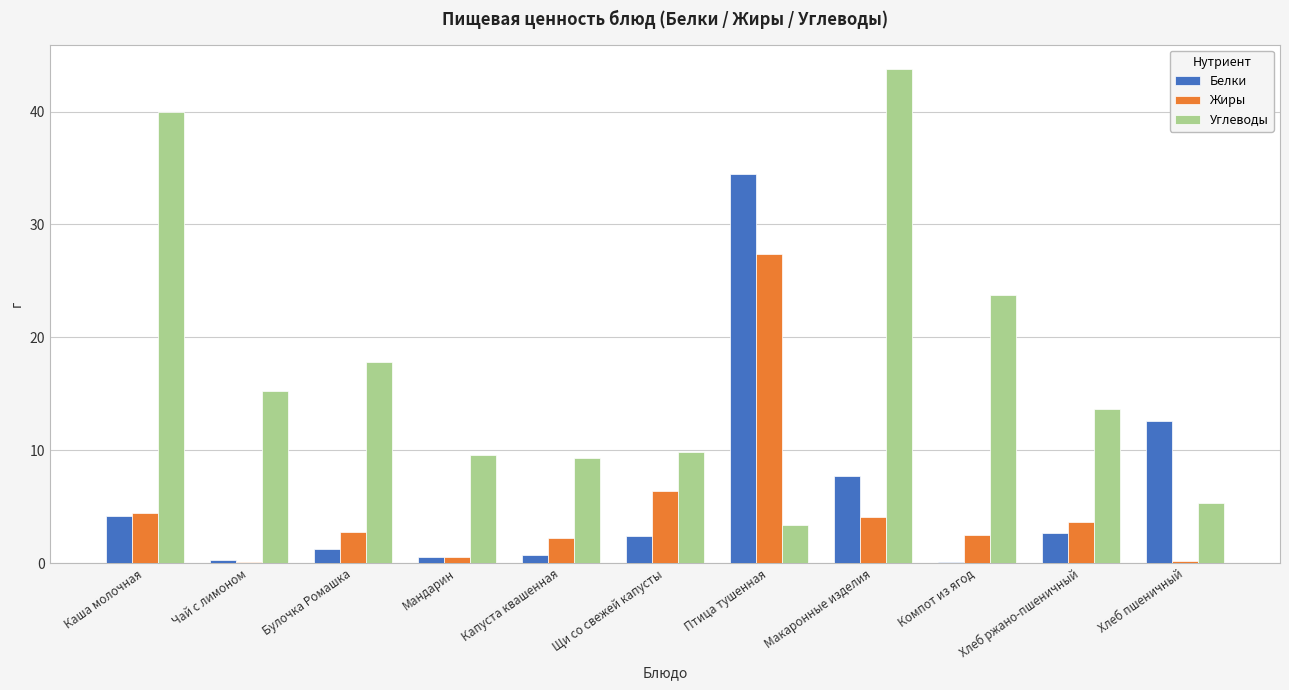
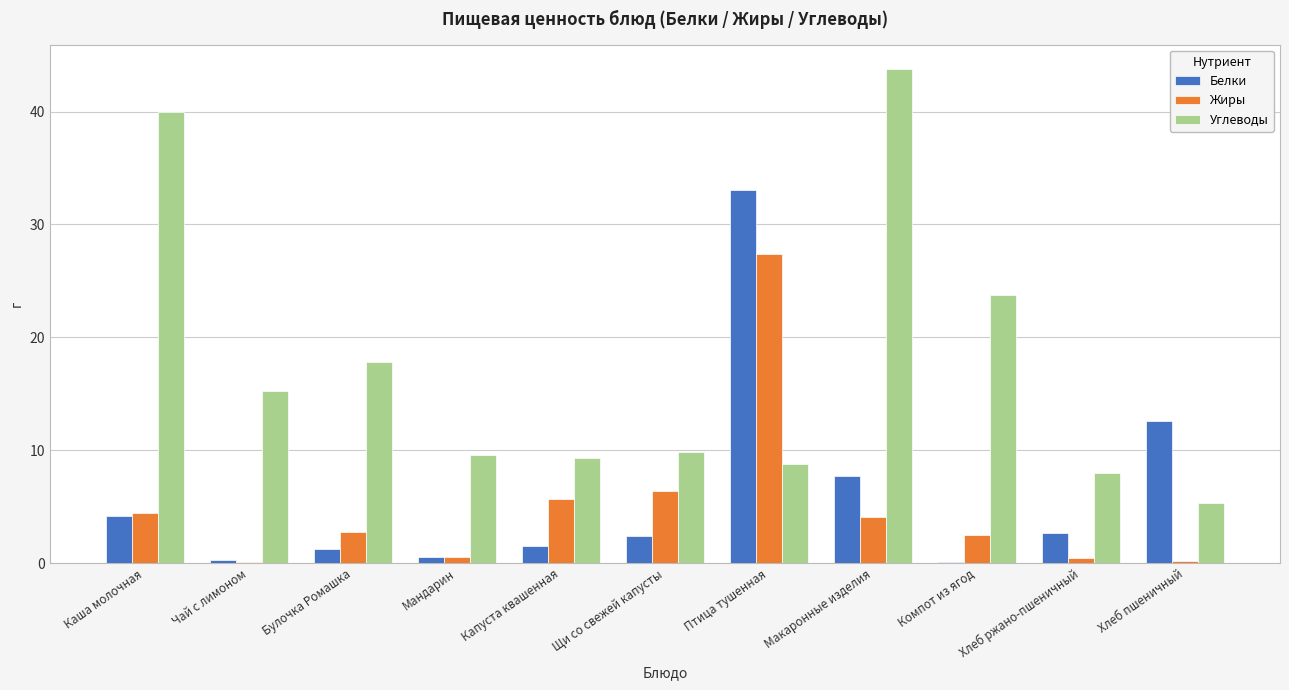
Белки, Капуста квашенная: 0.7 -> 1.5
Жиры, Капуста квашенная: 2.2 -> 5.7
Белки, Птица тушенная: 34.5 -> 33.1
Углеводы, Птица тушенная: 3.3 -> 8.8
Жиры, Хлеб ржано-пшеничный: 3.7 -> 0.5
Углеводы, Хлеб ржано-пшеничный: 13.7 -> 8.0
